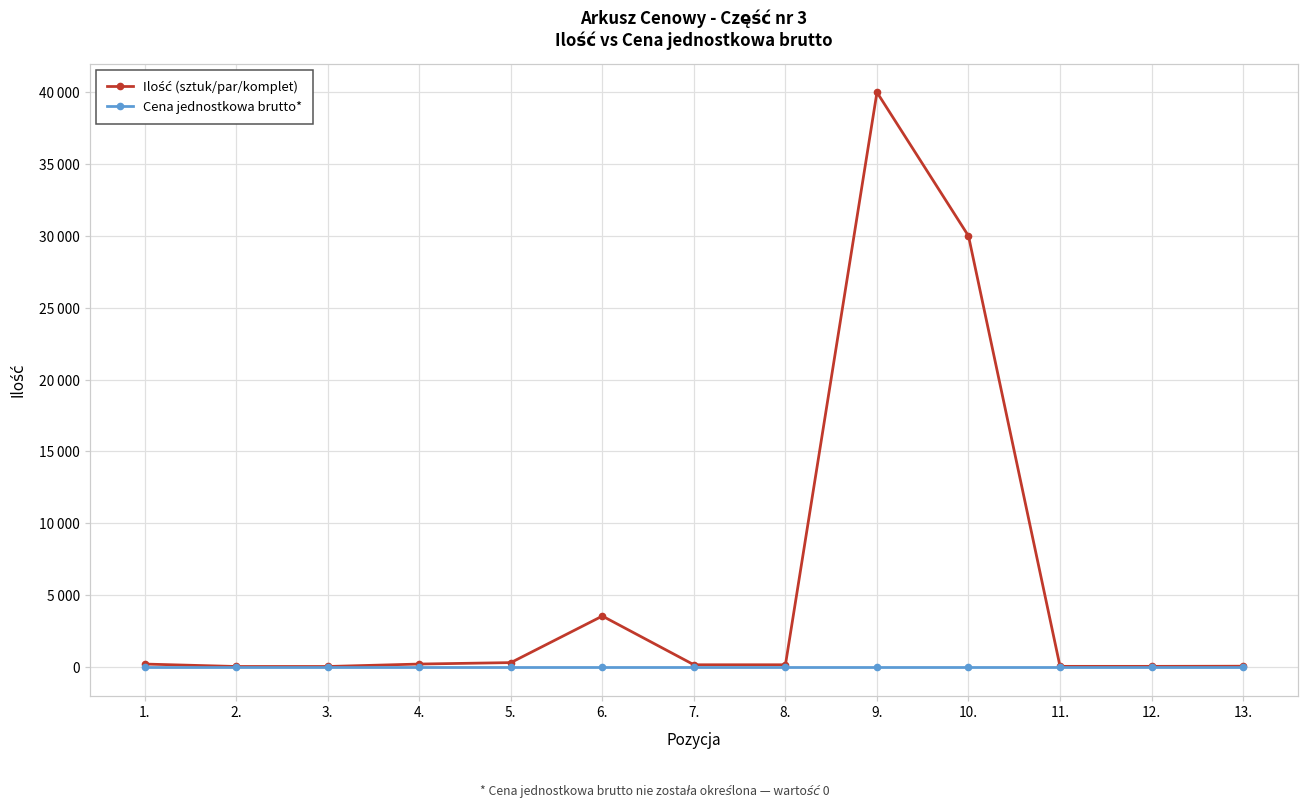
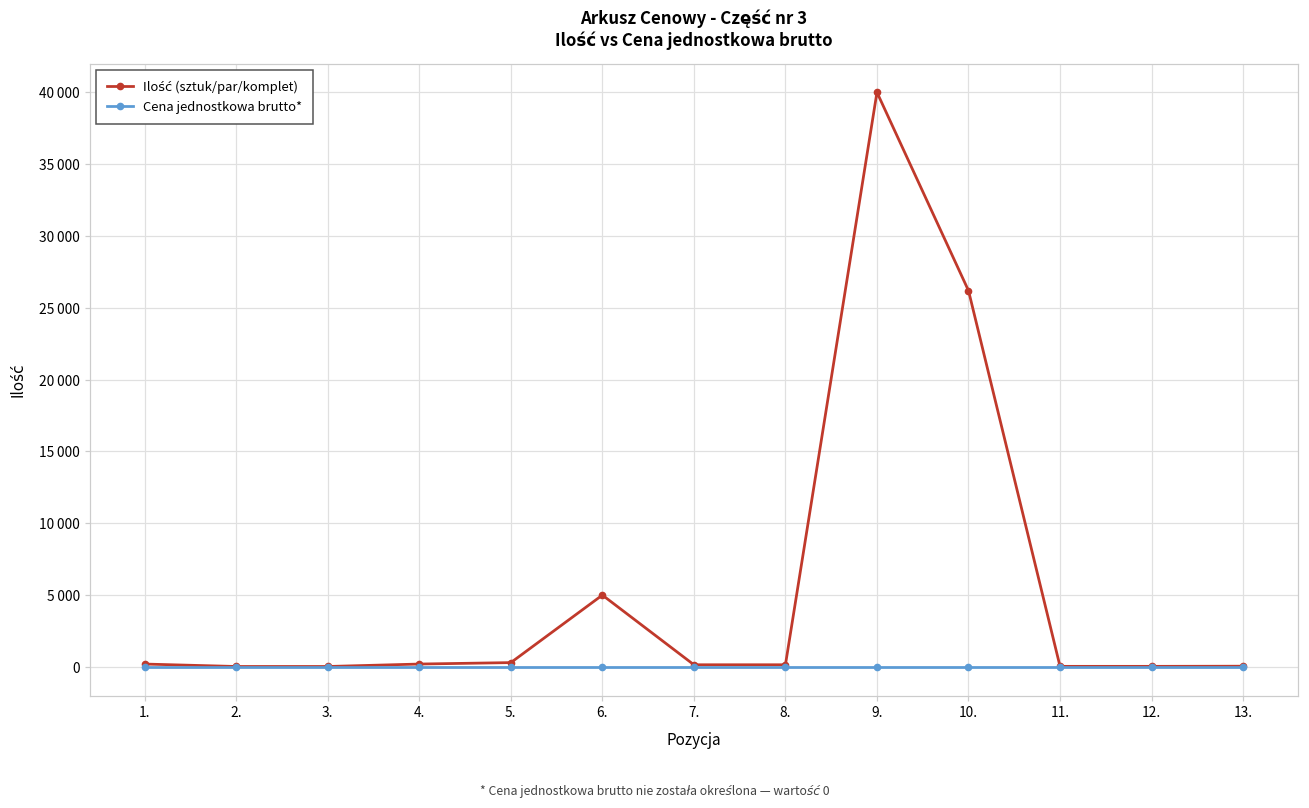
Ilość (sztuk/par/komplet), 6.: 3500 -> 5000
Ilość (sztuk/par/komplet), 10.: 30000 -> 26200
